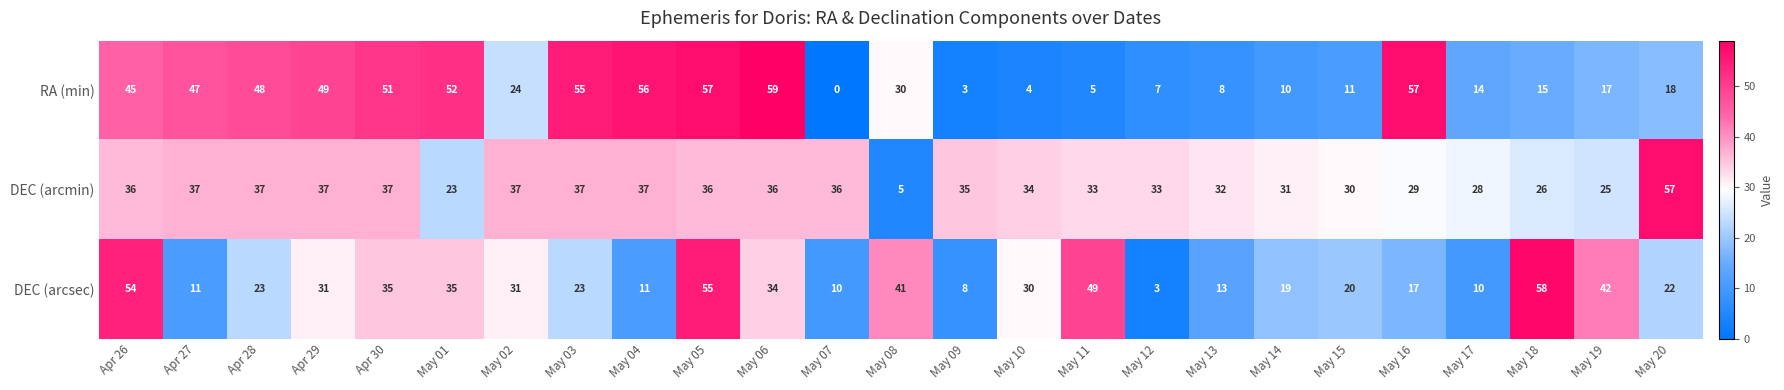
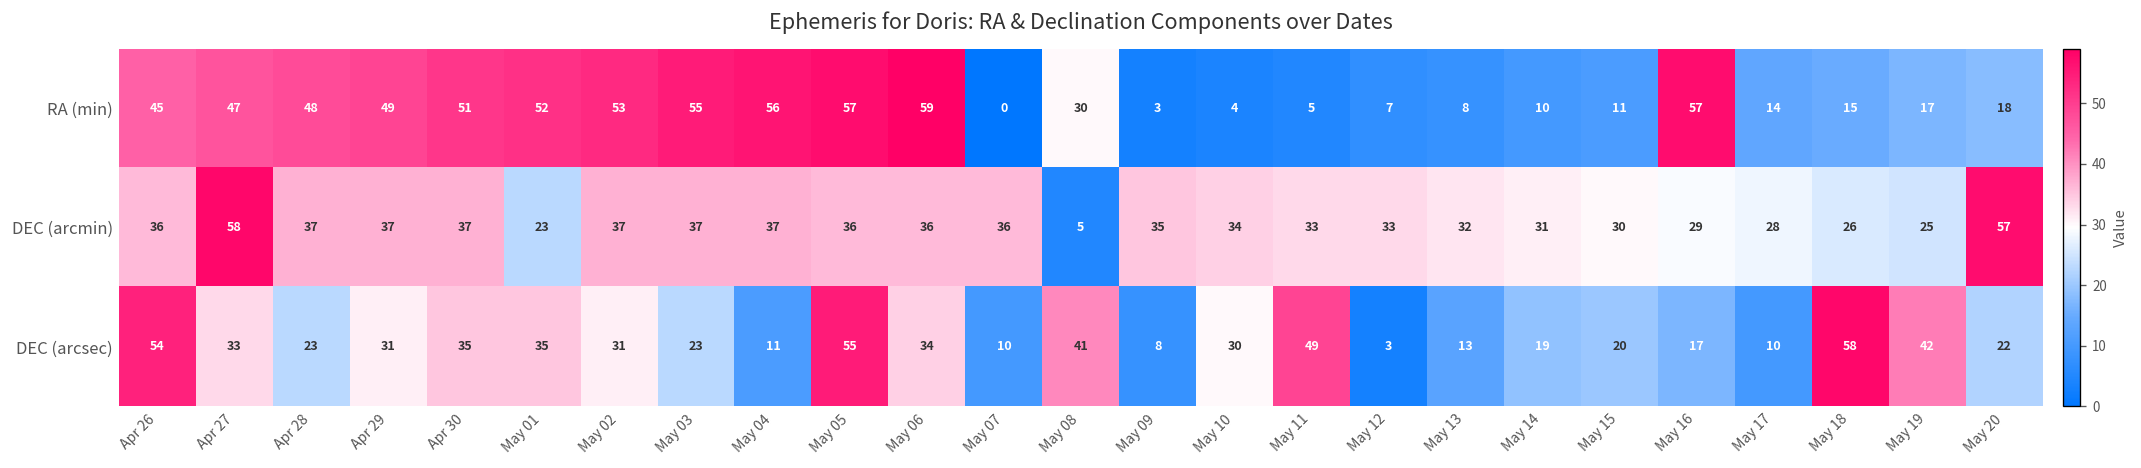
RA (min), May 02: 24 -> 53
DEC (arcmin), Apr 27: 37 -> 58
DEC (arcsec), Apr 27: 11 -> 33
